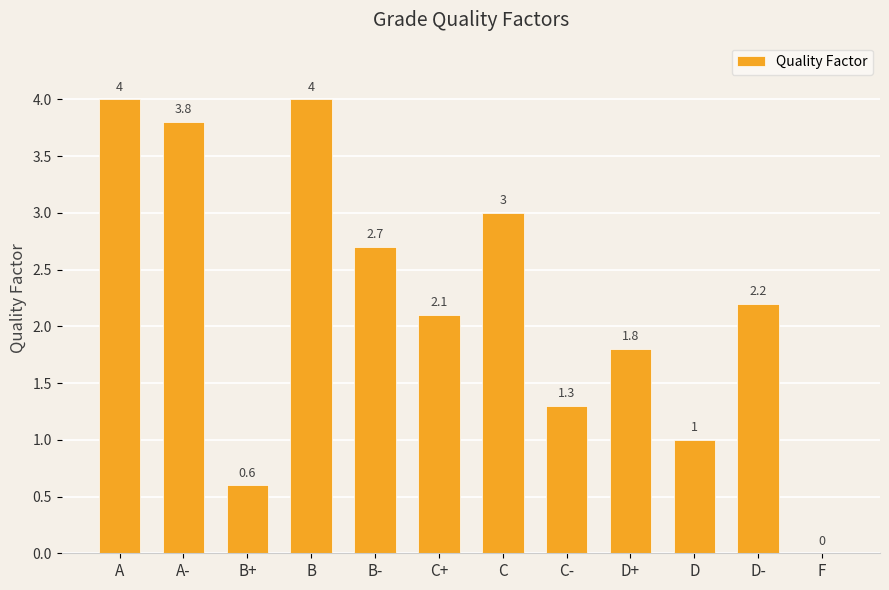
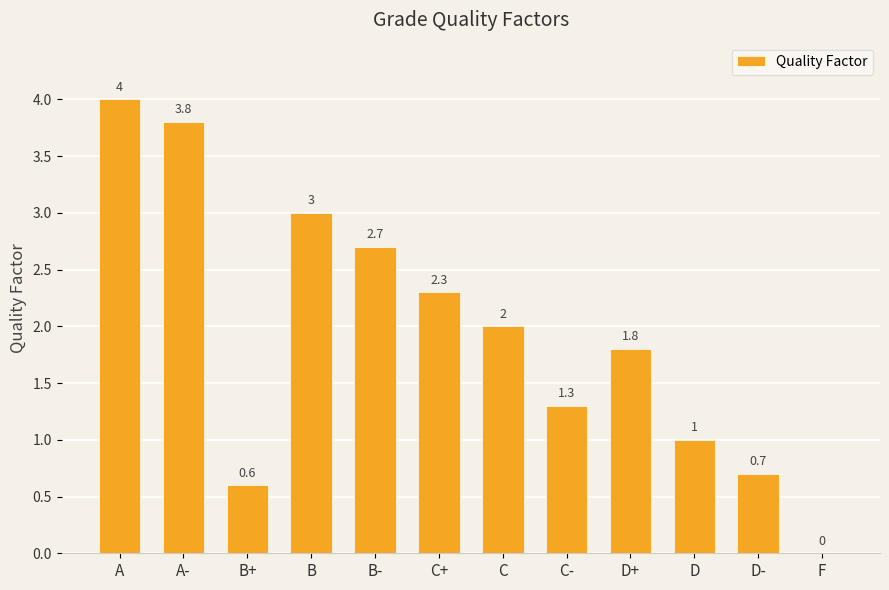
B: 4 -> 3
C+: 2.1 -> 2.3
C: 3 -> 2
D-: 2.2 -> 0.7
